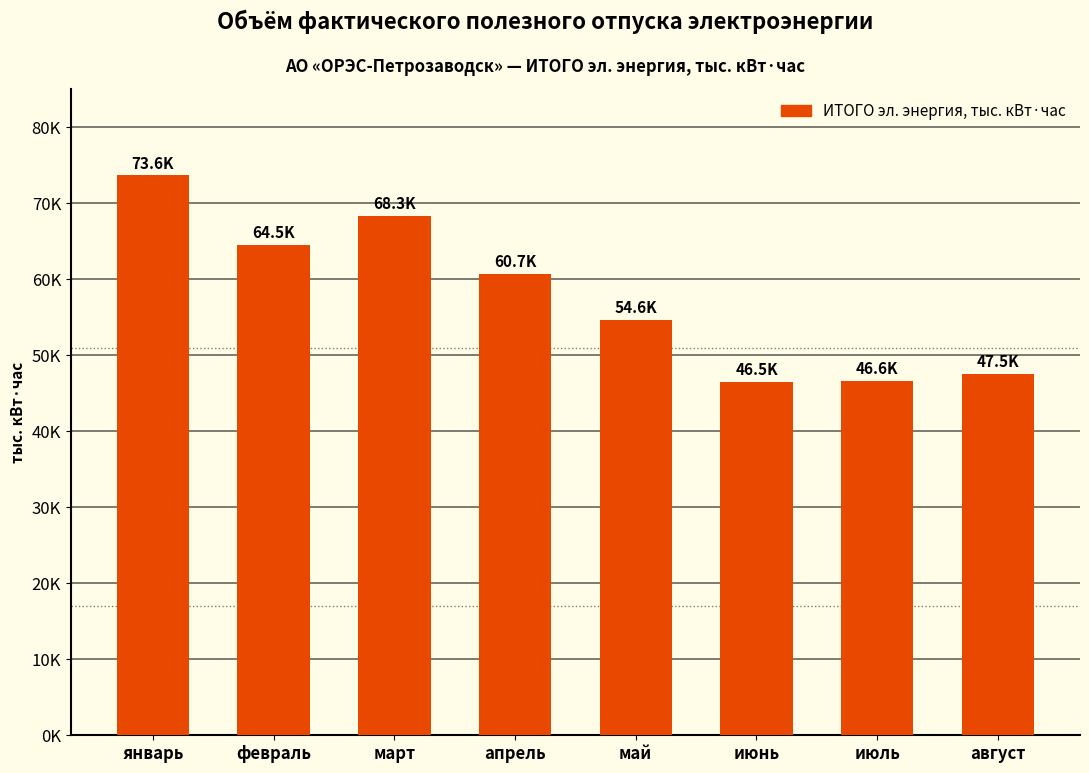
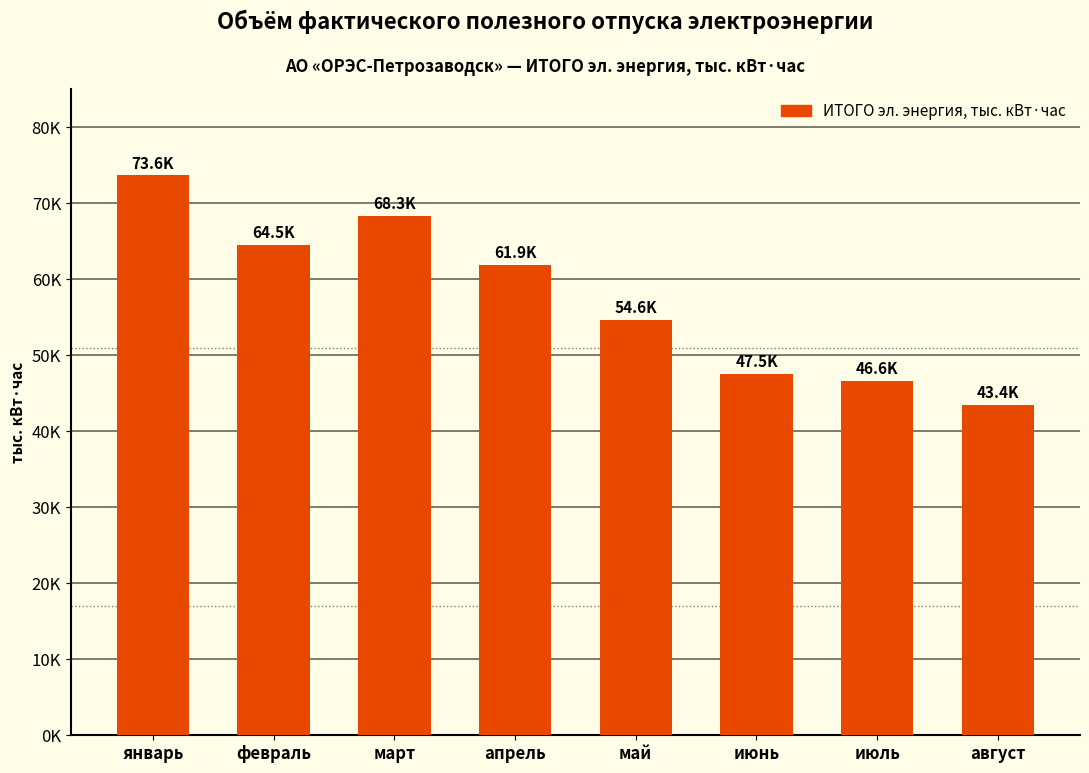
апрель: 60.7K -> 61.9K
июнь: 46.5K -> 47.5K
август: 47.5K -> 43.4K
